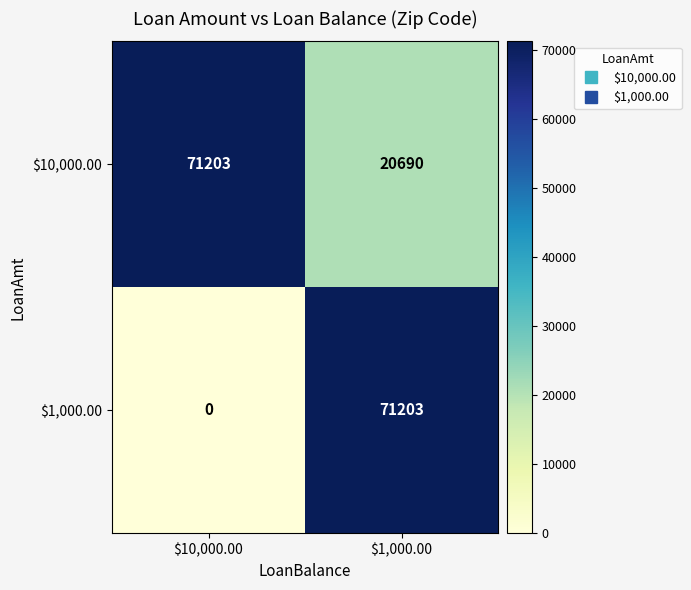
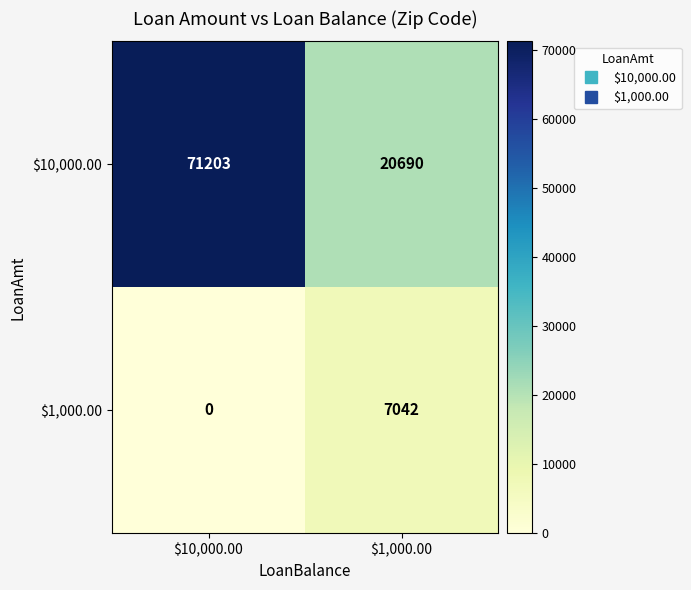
$1,000.00, $1,000.00: 71203 -> 7042
